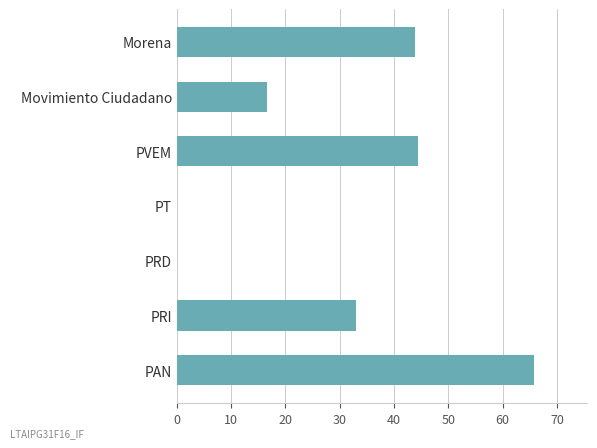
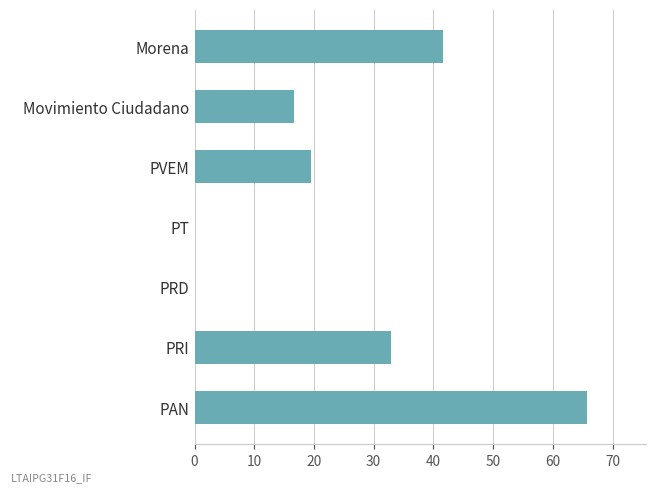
Morena: 44 -> 42
PVEM: 44 -> 20
